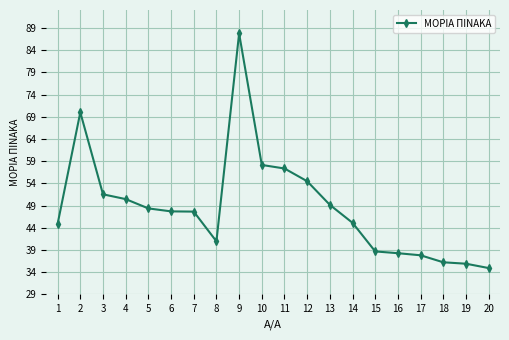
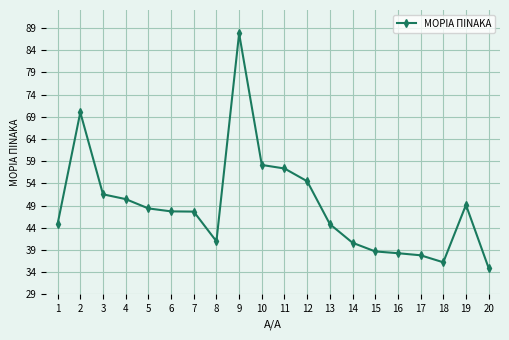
13: 49 -> 45
14: 45 -> 41
19: 36 -> 49
